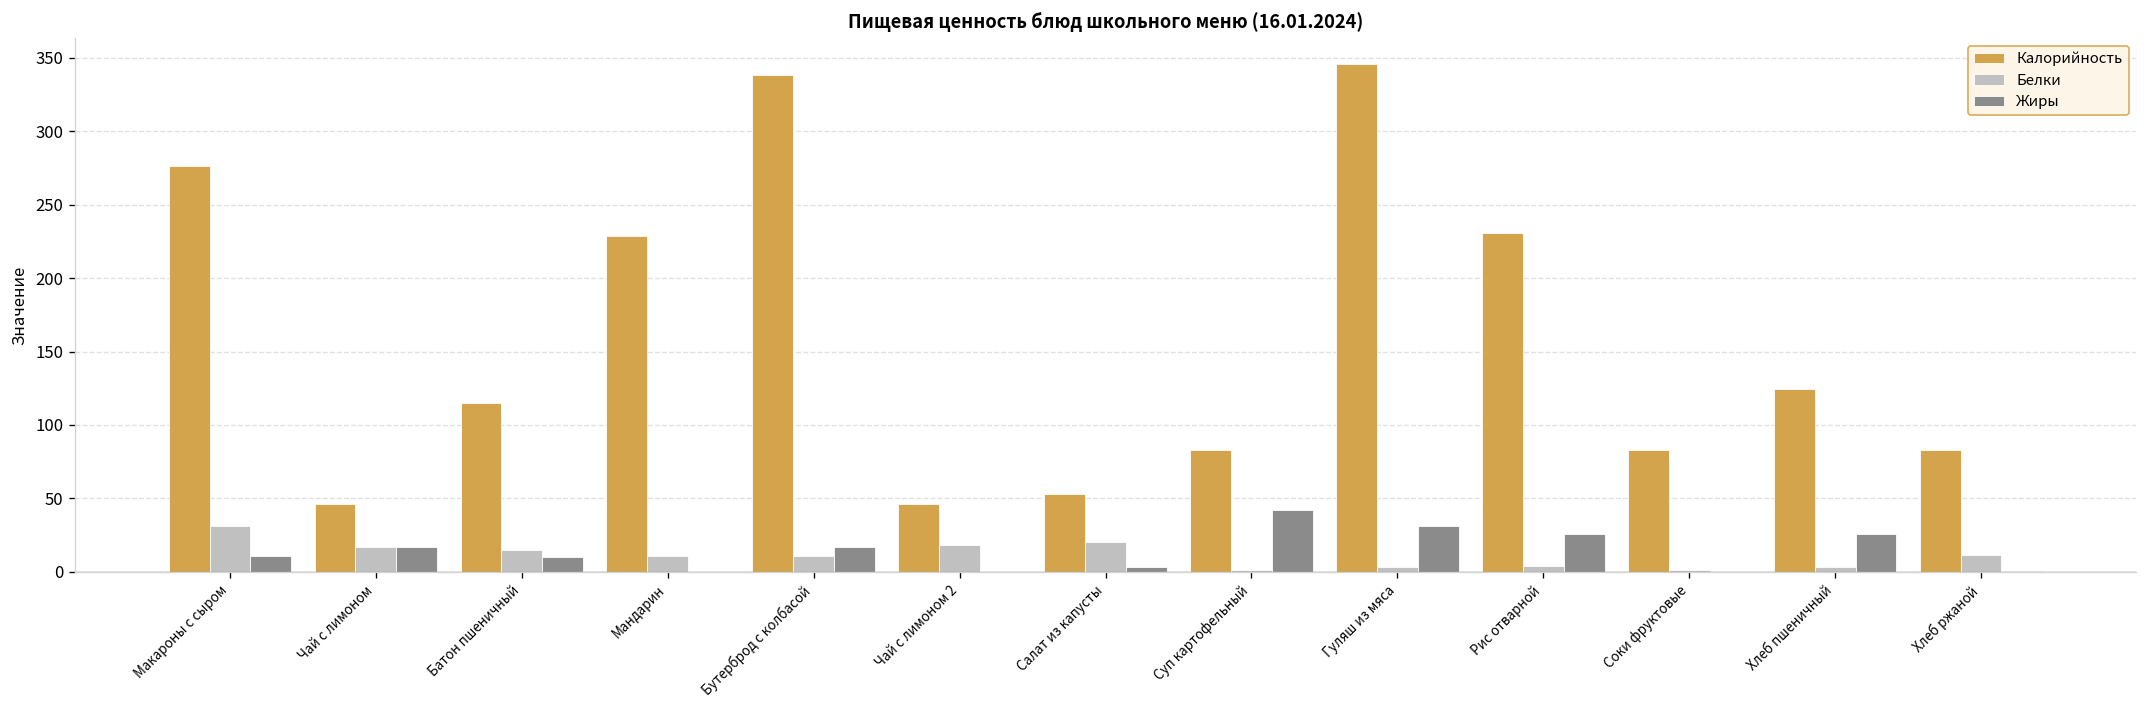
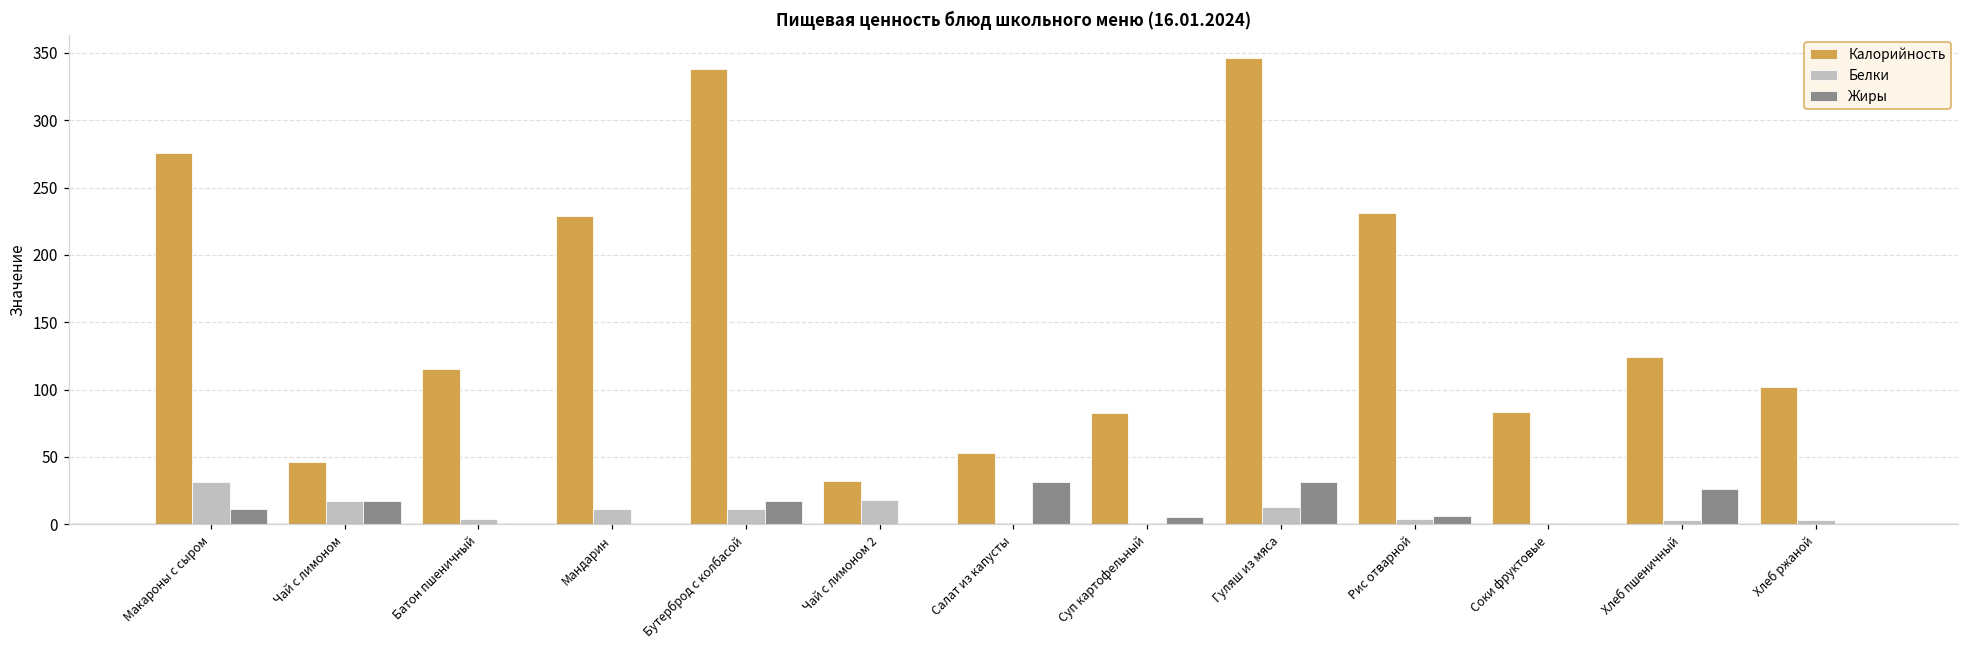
Белки, Батон пшеничный: 15 -> 4
Жиры, Батон пшеничный: 10 -> 0
Калорийность, Чай с лимоном 2: 46 -> 32
Белки, Салат из капусты: 20 -> 1
Жиры, Салат из капусты: 3 -> 31
Жиры, Суп картофельный: 42 -> 5
Белки, Гуляш из мяса: 3 -> 13
Жиры, Рис отварной: 26 -> 6
Калорийность, Хлеб ржаной: 83 -> 102
Белки, Хлеб ржаной: 11 -> 3
